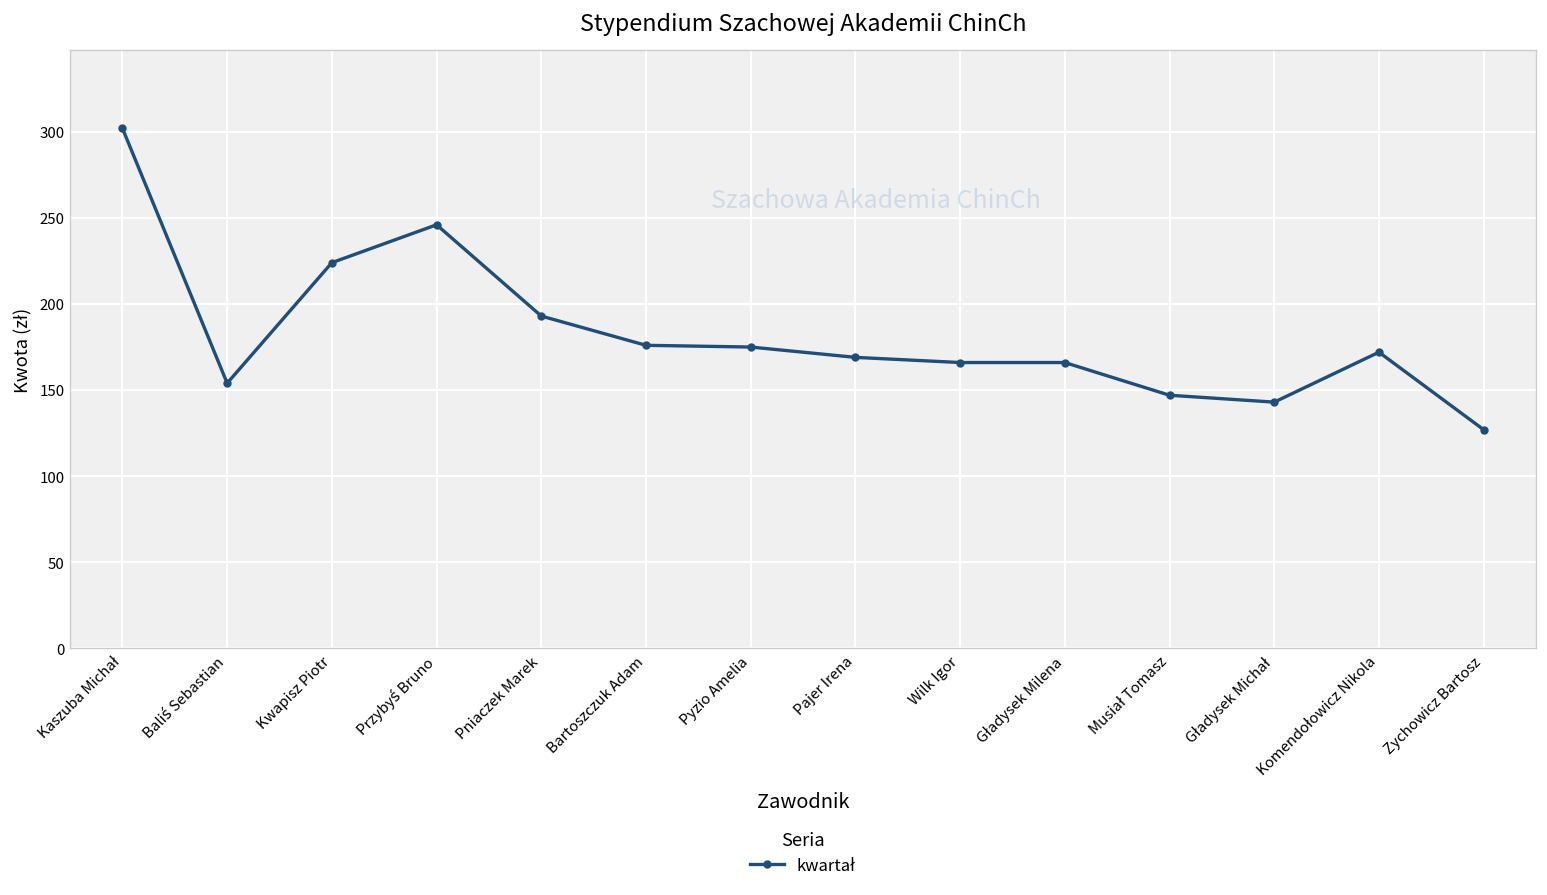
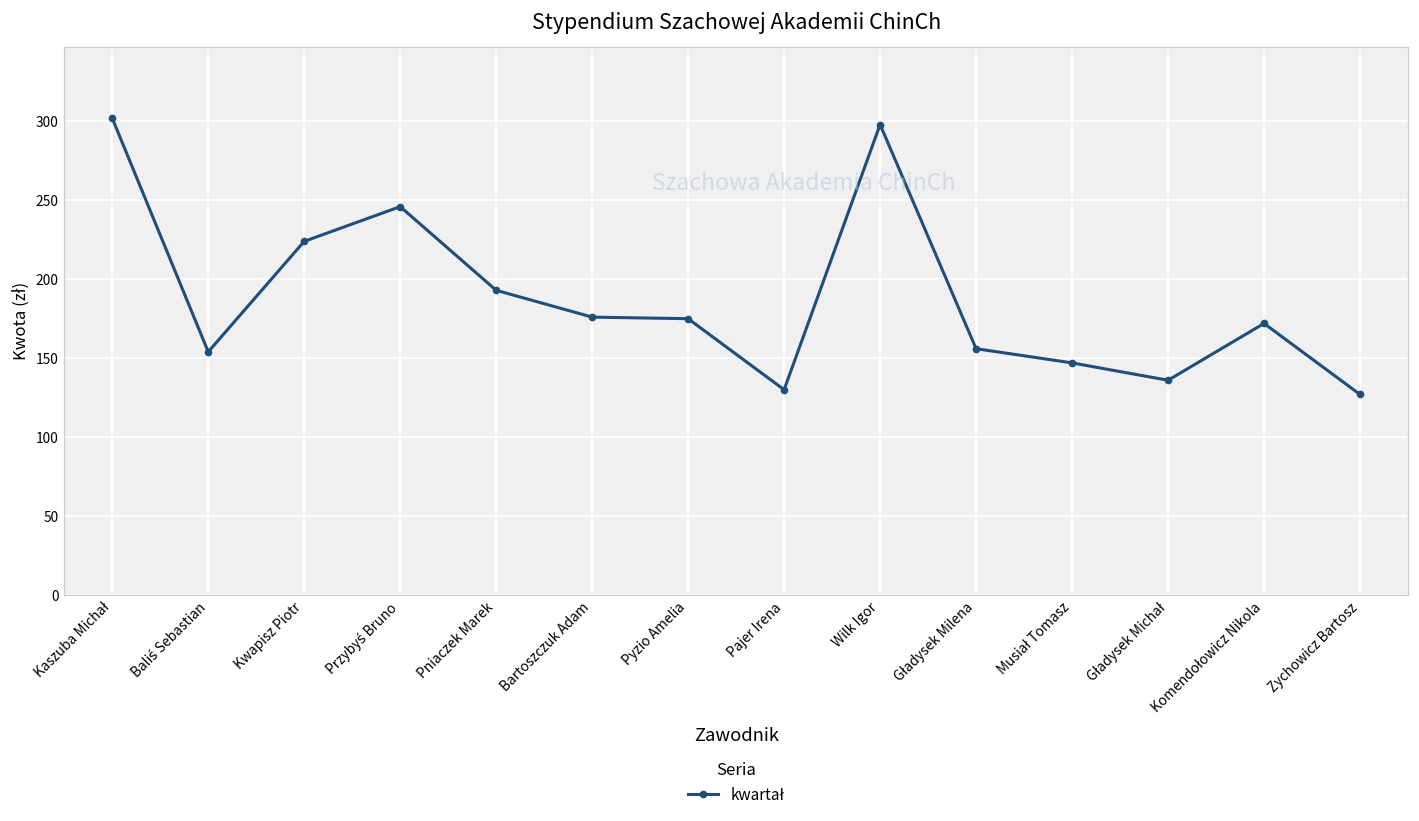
Pajer Irena: 169 -> 130
Wilk Igor: 166 -> 298
Gładysek Milena: 166 -> 156
Gładysek Michał: 143 -> 136
